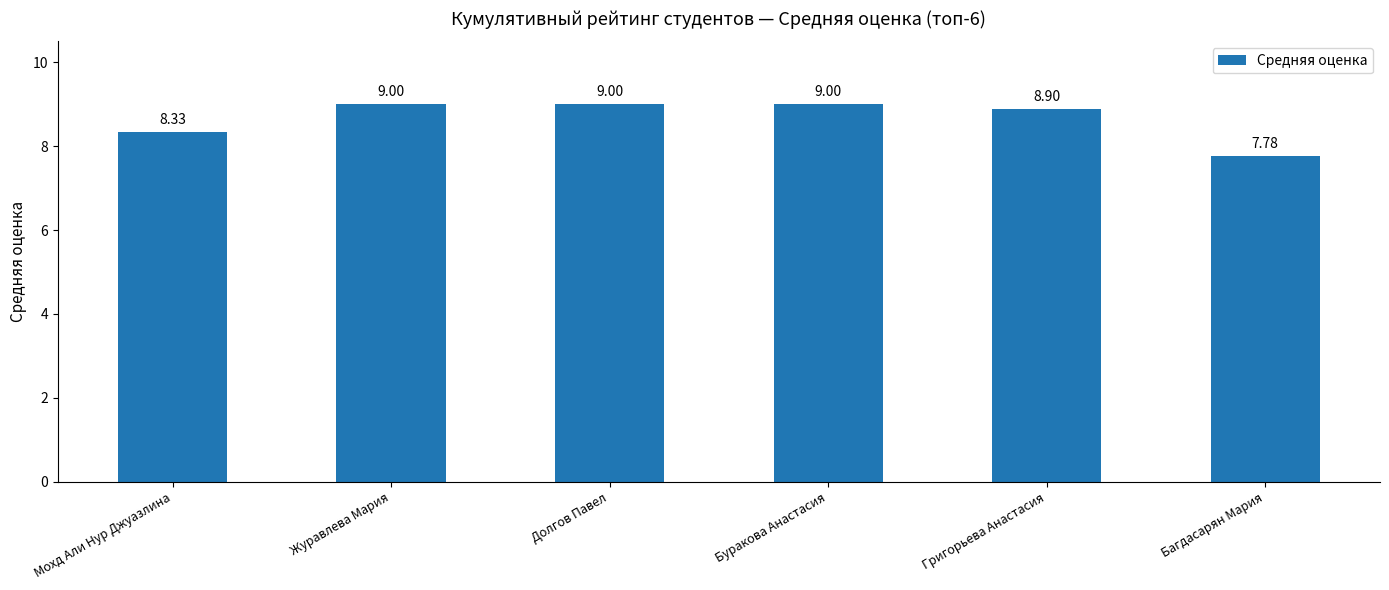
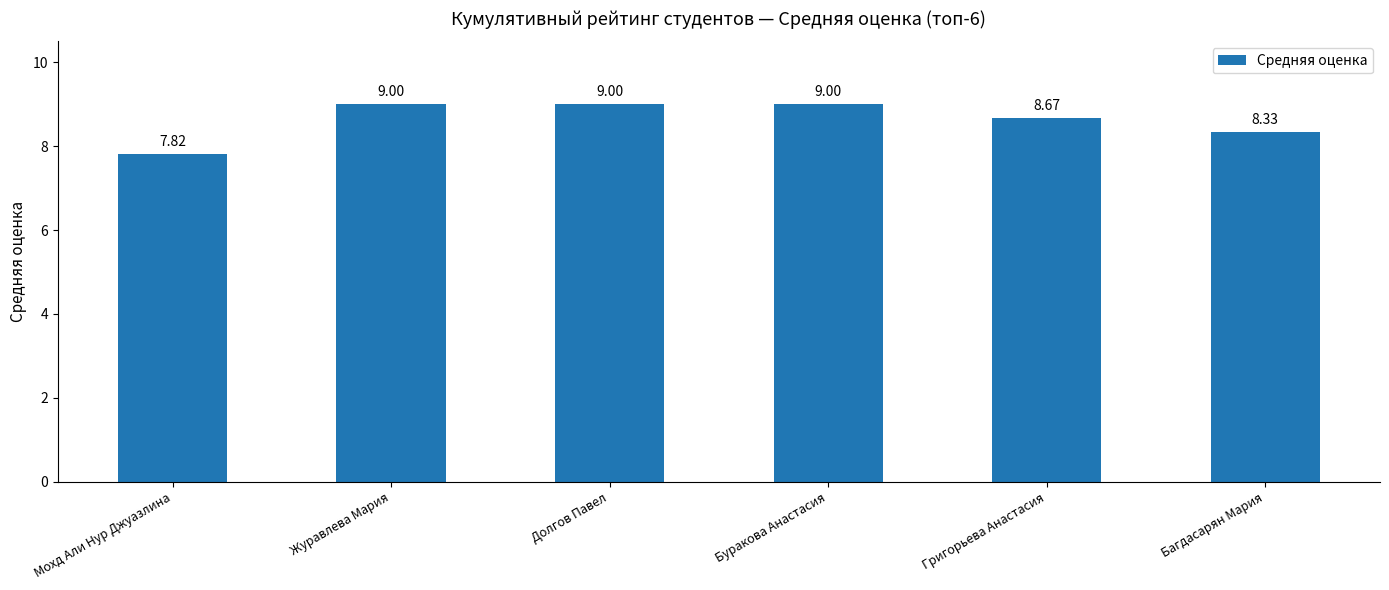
Мохд Али Нур Джуазлина: 8.33 -> 7.82
Григорьева Анастасия: 8.90 -> 8.67
Багдасарян Мария: 7.78 -> 8.33
